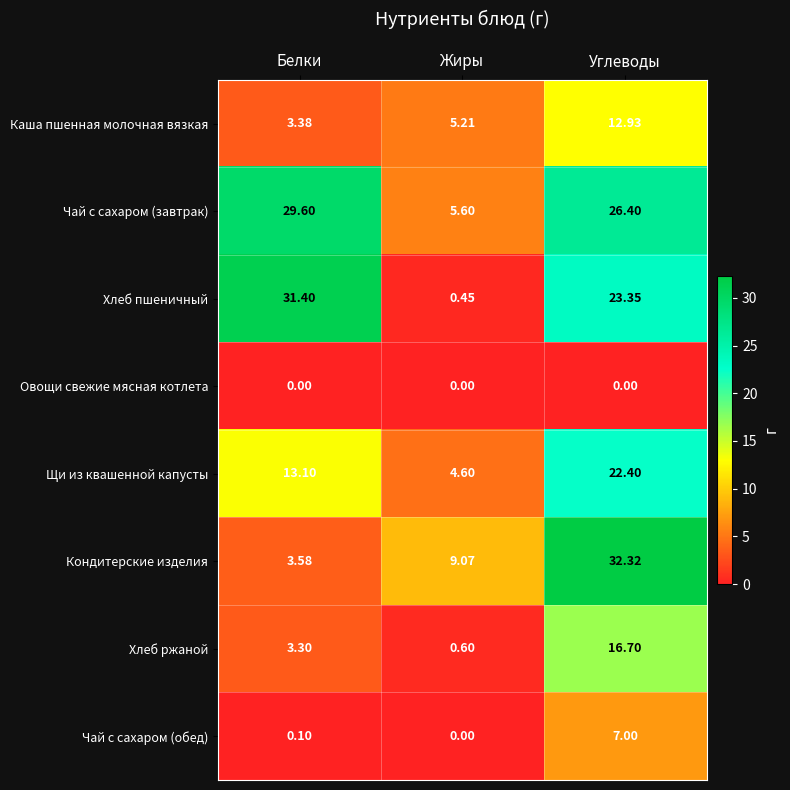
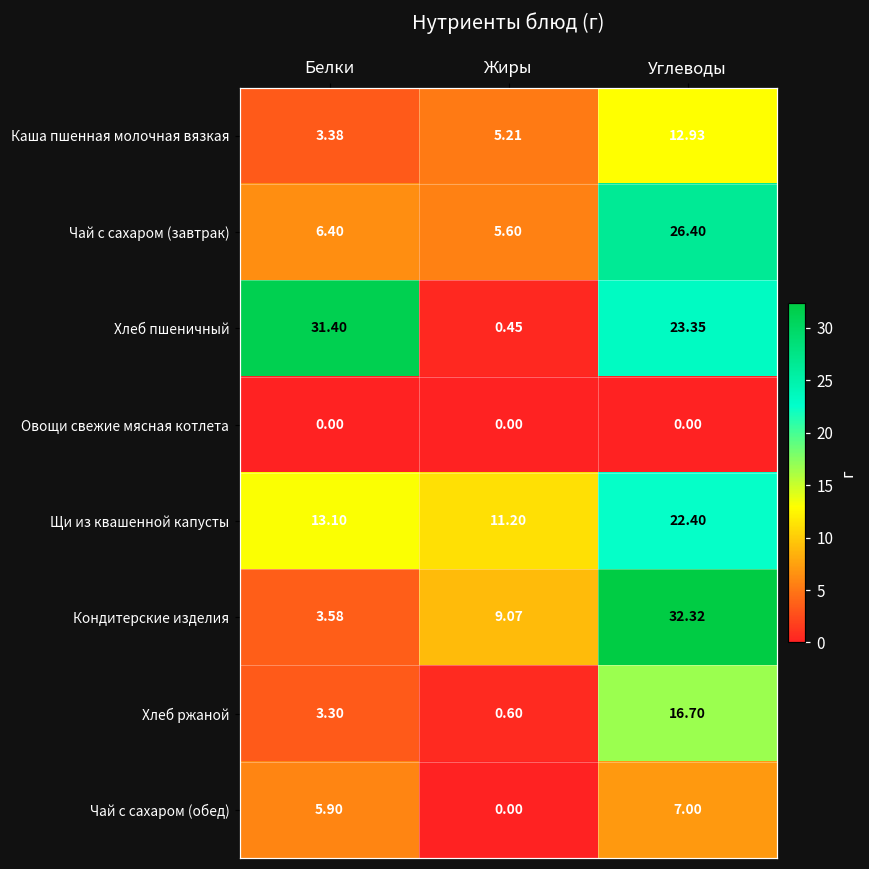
Чай с сахаром (завтрак), Белки: 29.60 -> 6.40
Щи из квашенной капусты, Жиры: 4.60 -> 11.20
Чай с сахаром (обед), Белки: 0.10 -> 5.90
